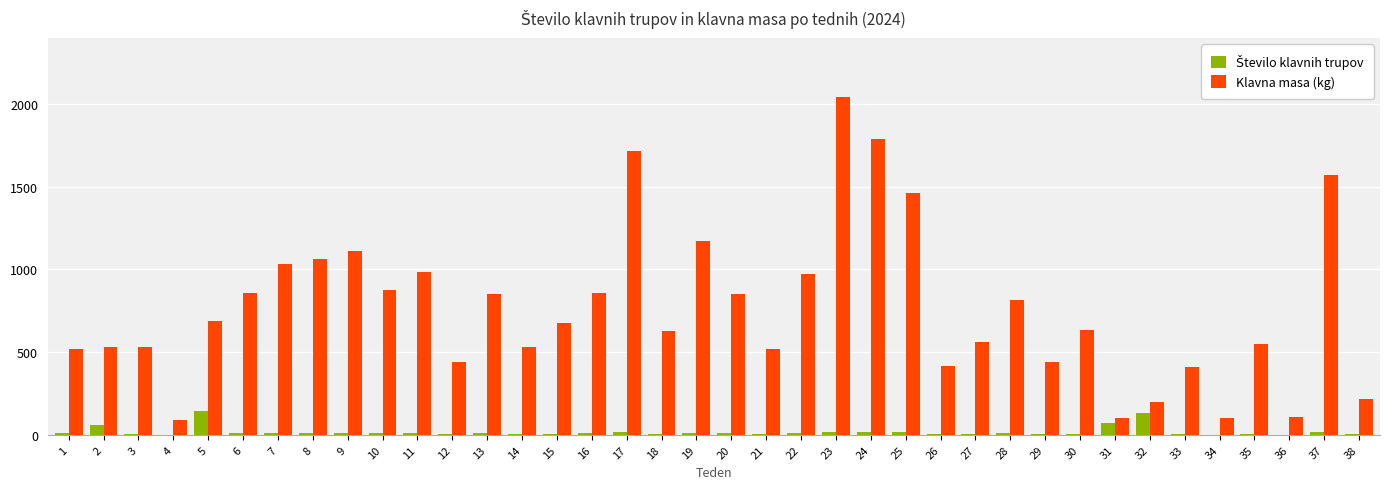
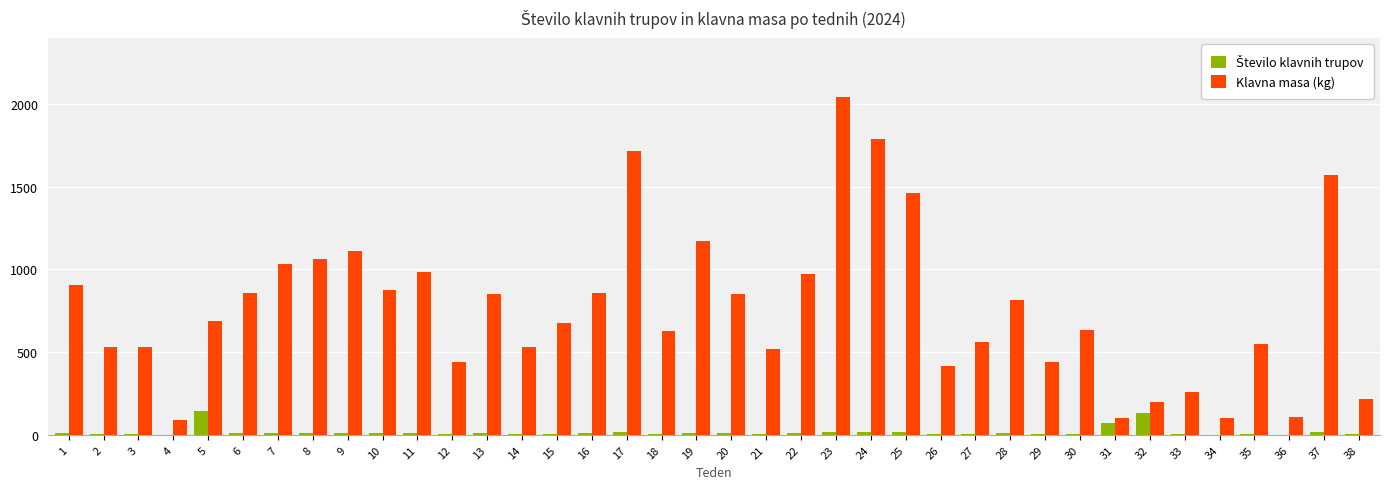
Klavna masa (kg), 1: 520 -> 900
Število klavnih trupov, 2: 60 -> 10
Klavna masa (kg), 33: 410 -> 260
